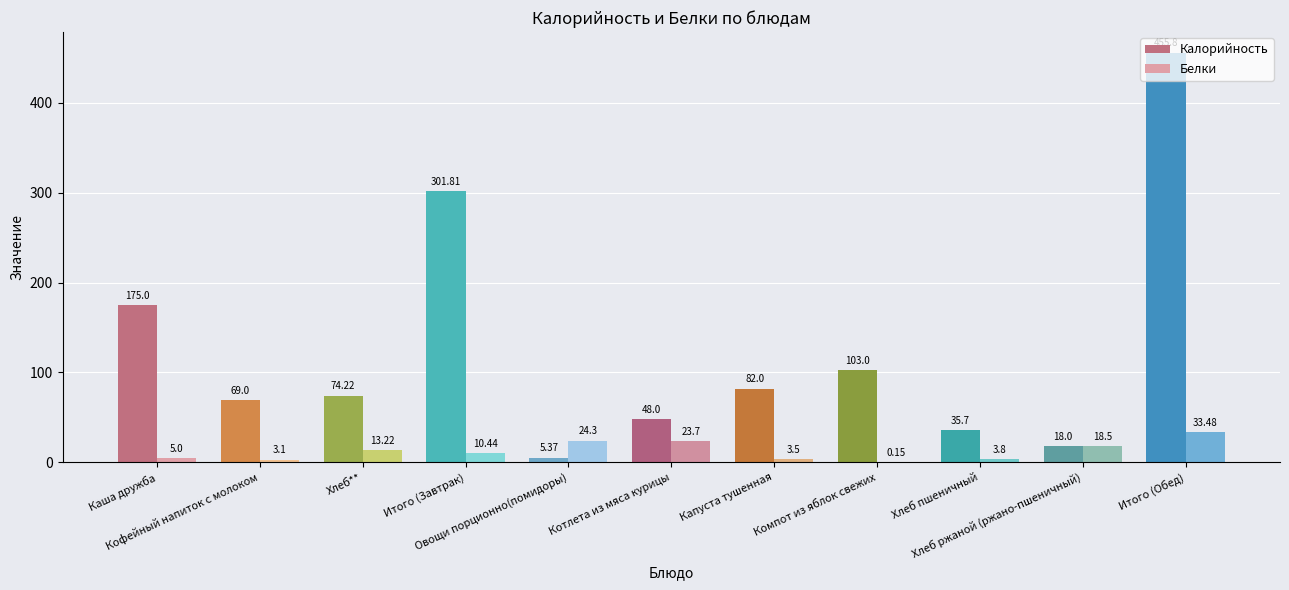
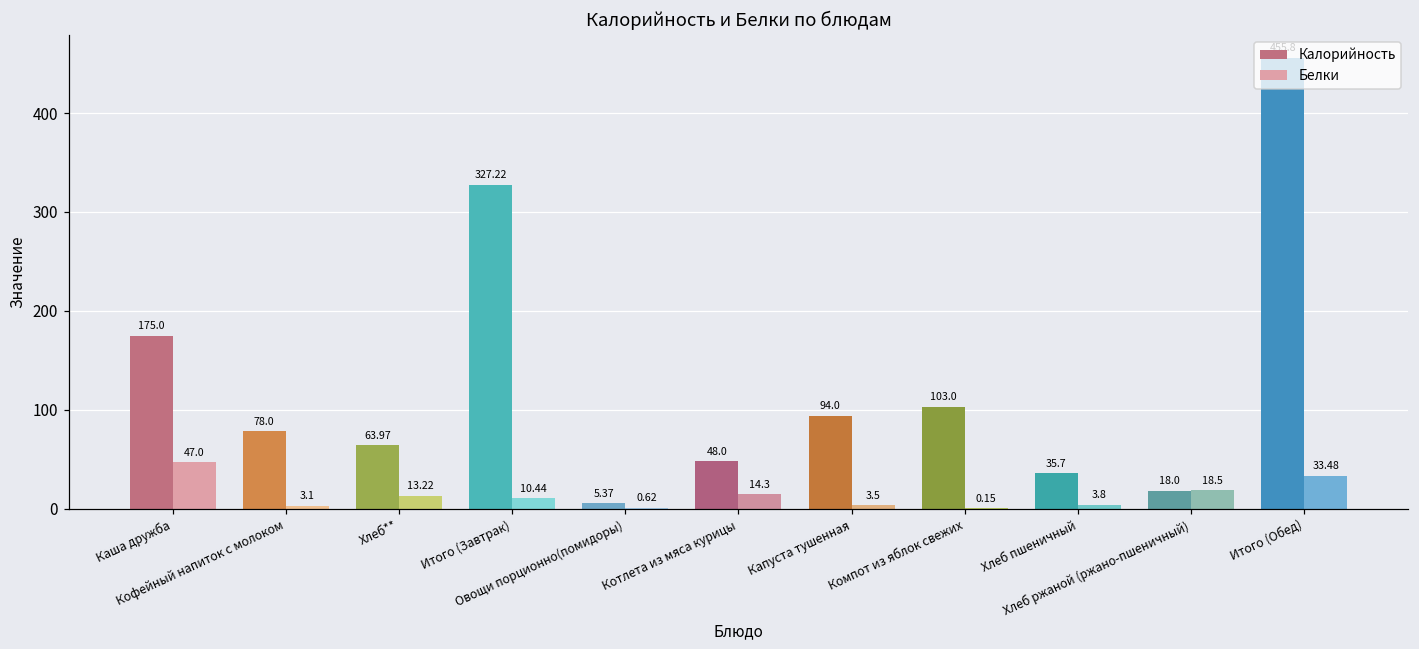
Белки, Каша дружба: 5.0 -> 47.0
Калорийность, Кофейный напиток с молоком: 69.0 -> 78.0
Калорийность, Хлеб**: 74.22 -> 63.97
Калорийность, Итого (Завтрак): 301.81 -> 327.22
Белки, Овощи порционно(помидоры): 24.3 -> 0.62
Белки, Котлета из мяса курицы: 23.7 -> 14.3
Калорийность, Капуста тушенная: 82.0 -> 94.0
